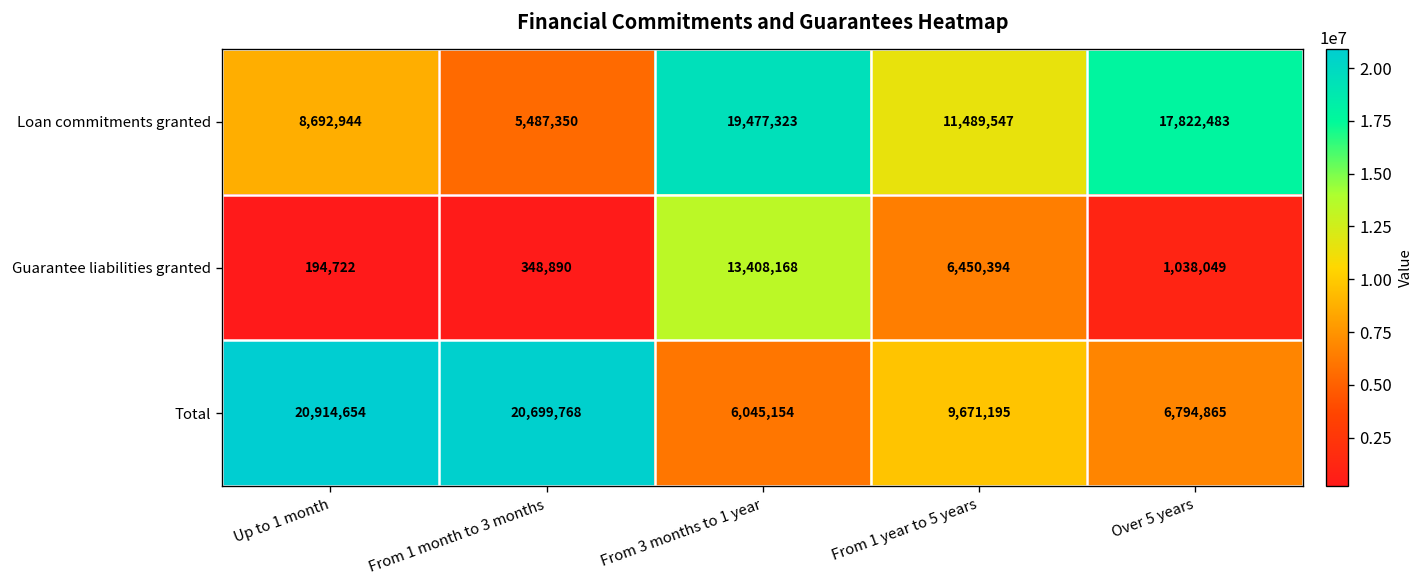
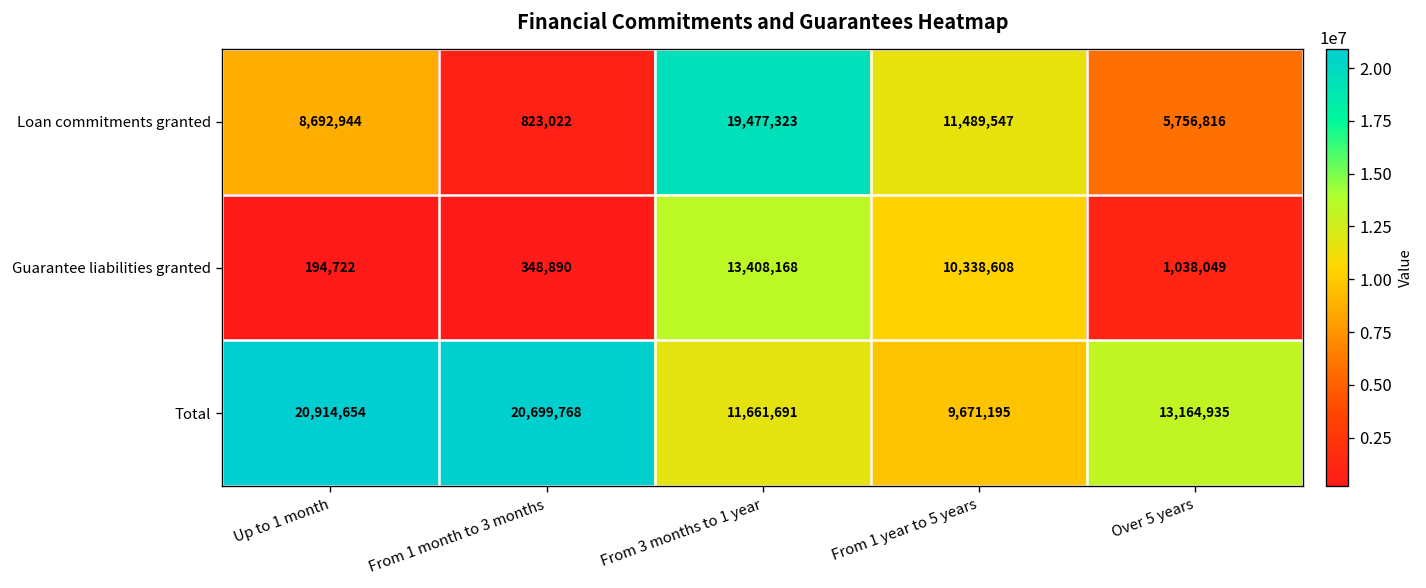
Loan commitments granted, From 1 month to 3 months: 5,487,350 -> 823,022
Loan commitments granted, Over 5 years: 17,822,483 -> 5,756,816
Guarantee liabilities granted, From 1 year to 5 years: 6,450,394 -> 10,338,608
Total, From 3 months to 1 year: 6,045,154 -> 11,661,691
Total, Over 5 years: 6,794,865 -> 13,164,935
